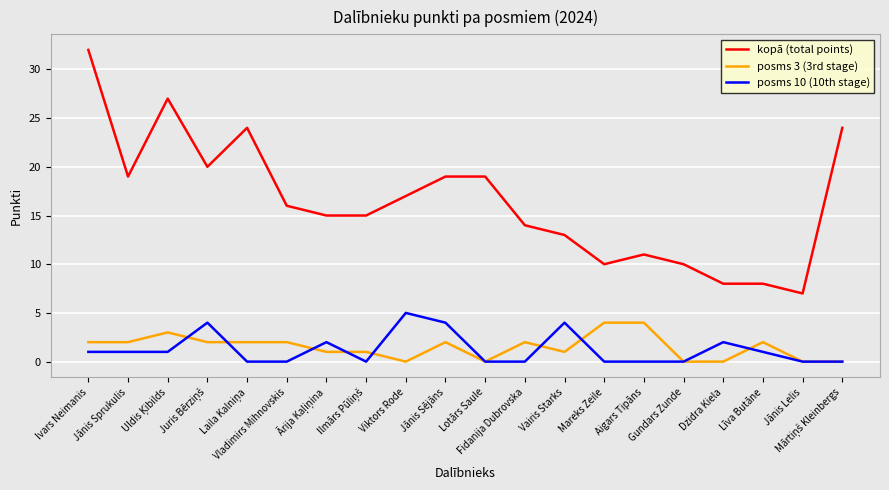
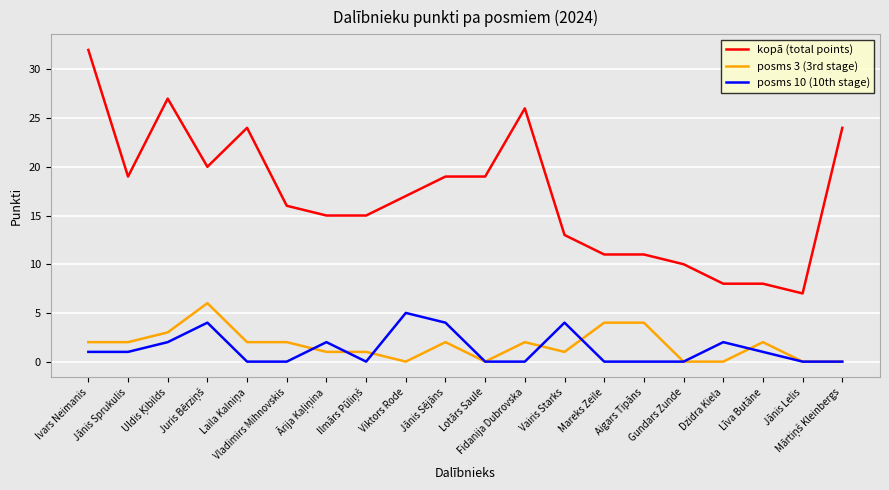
posms 10 (10th stage), Uldis Ķibilds: 1 -> 2
posms 3 (3rd stage), Juris Bērziņš: 2 -> 6
kopā (total points), Fidanija Dubrovska: 14 -> 26
kopā (total points), Mareks Zeile: 10 -> 11
